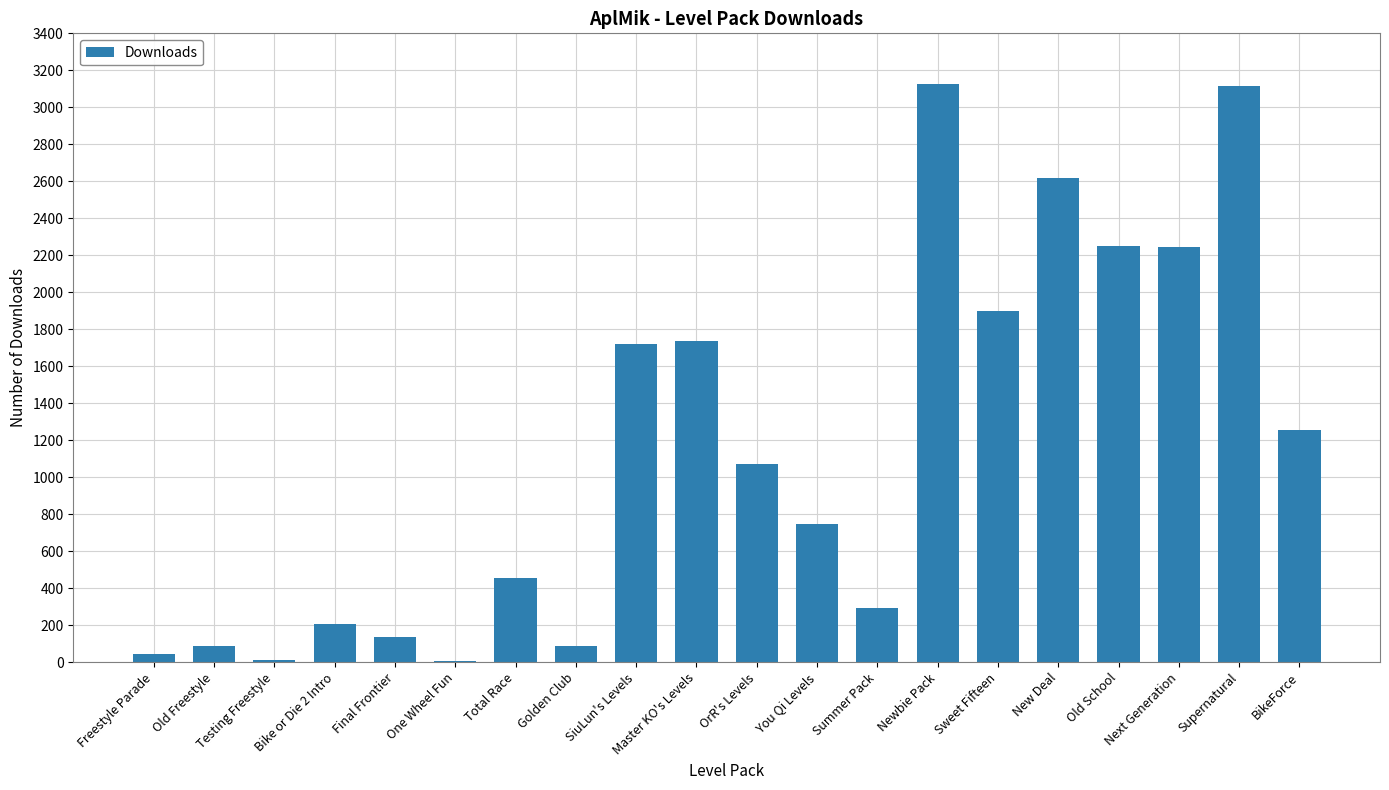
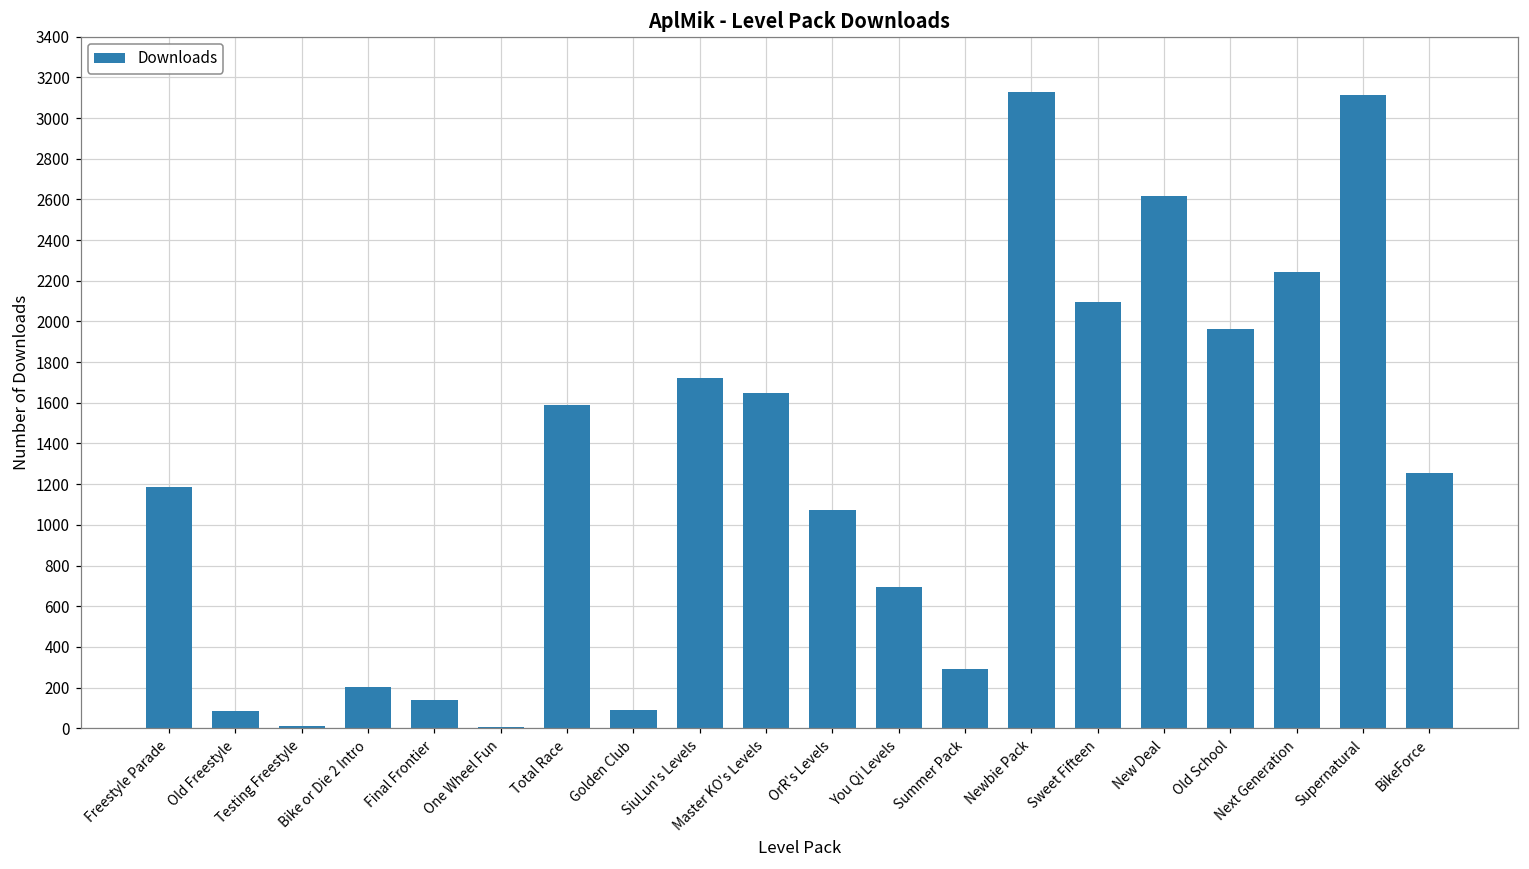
Freestyle Parade: 50 -> 1190
Total Race: 450 -> 1590
Master KO's Levels: 1740 -> 1650
You Qi Levels: 740 -> 700
Sweet Fifteen: 1900 -> 2100
Old School: 2250 -> 1960
